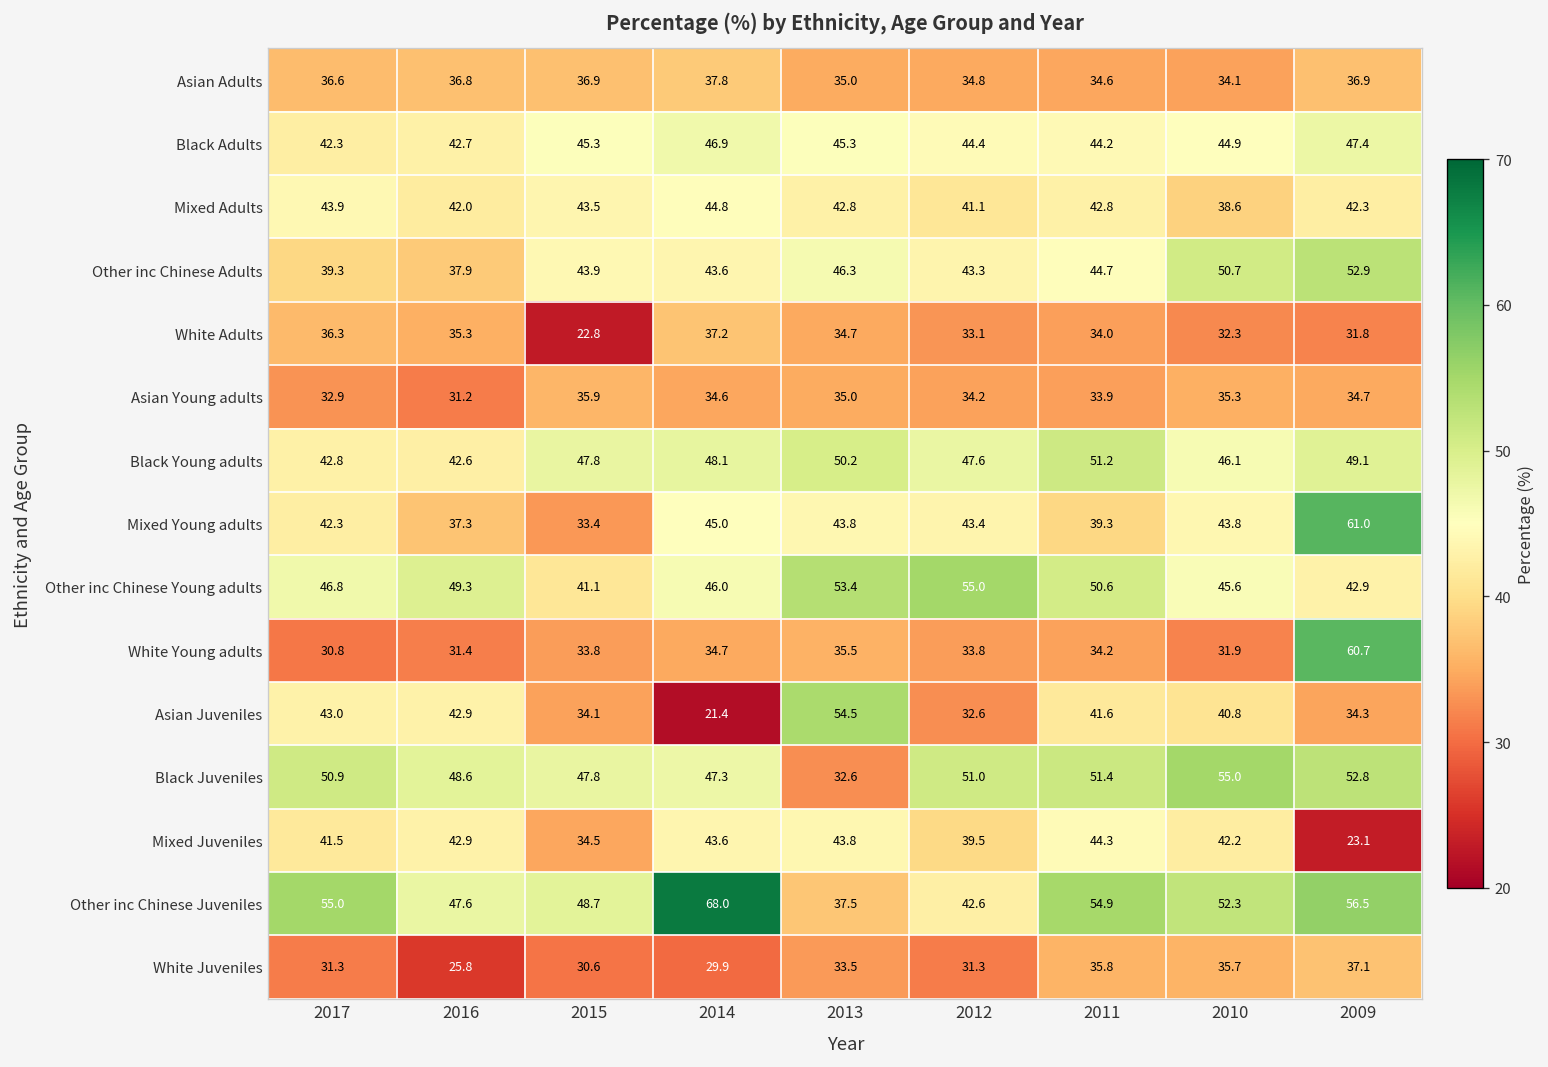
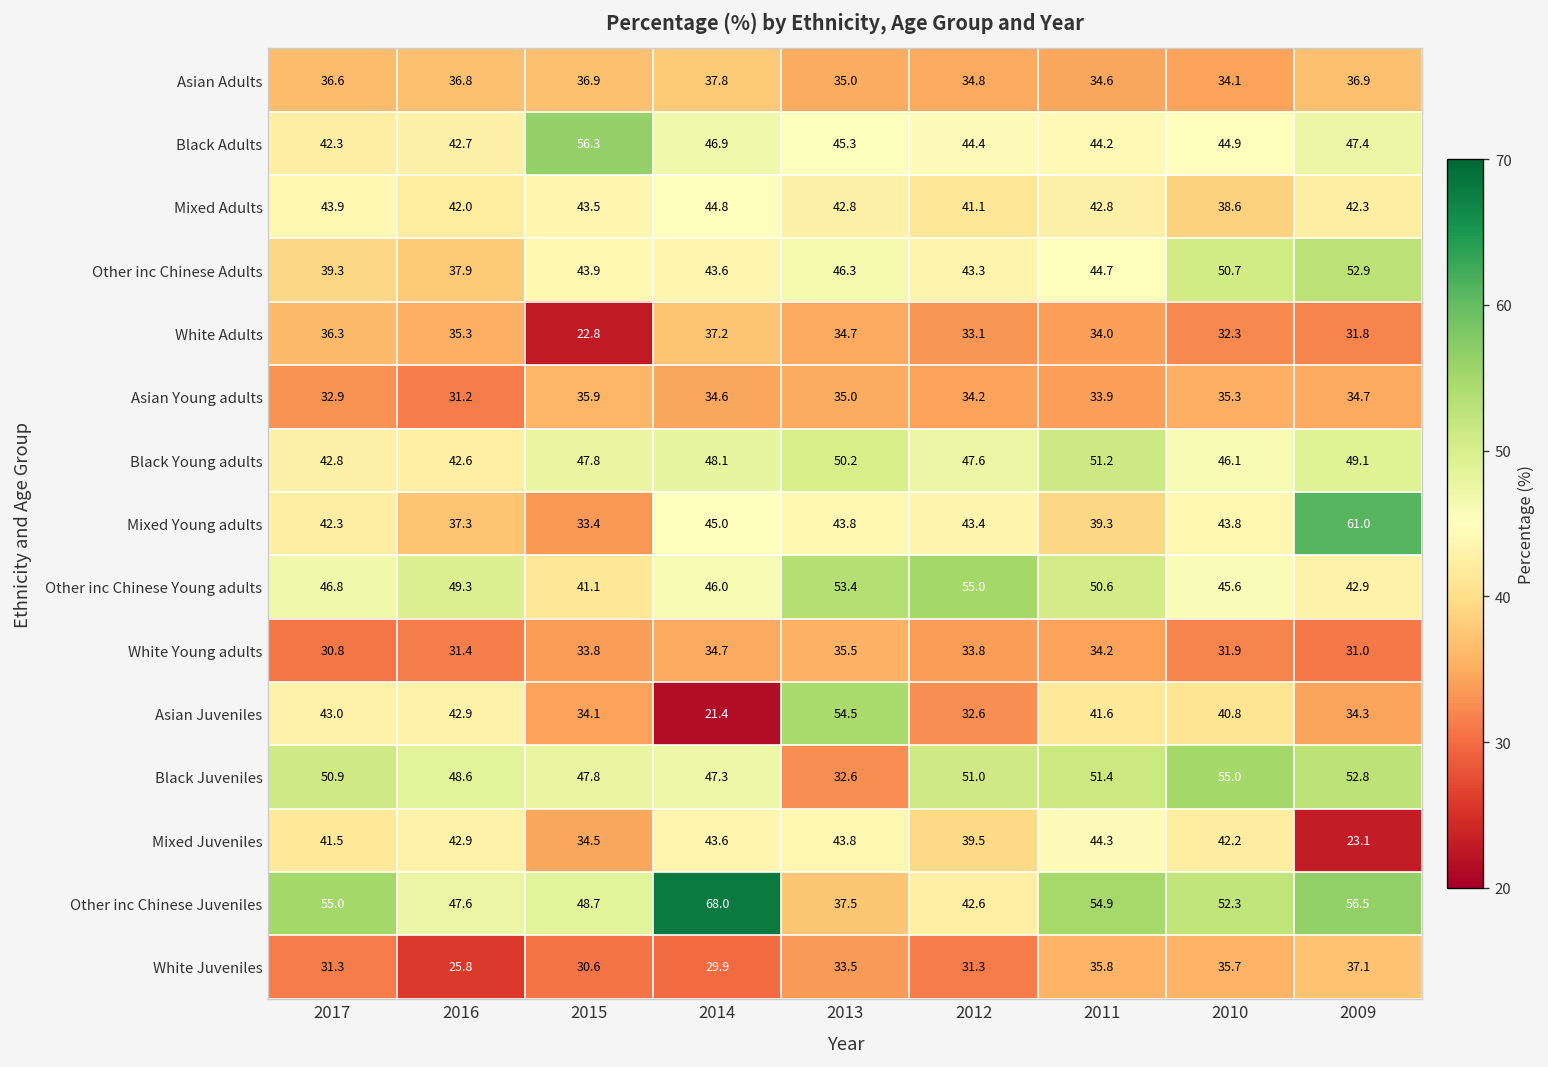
Black Adults, 2015: 45.3 -> 56.3
White Young adults, 2009: 60.7 -> 31.0
